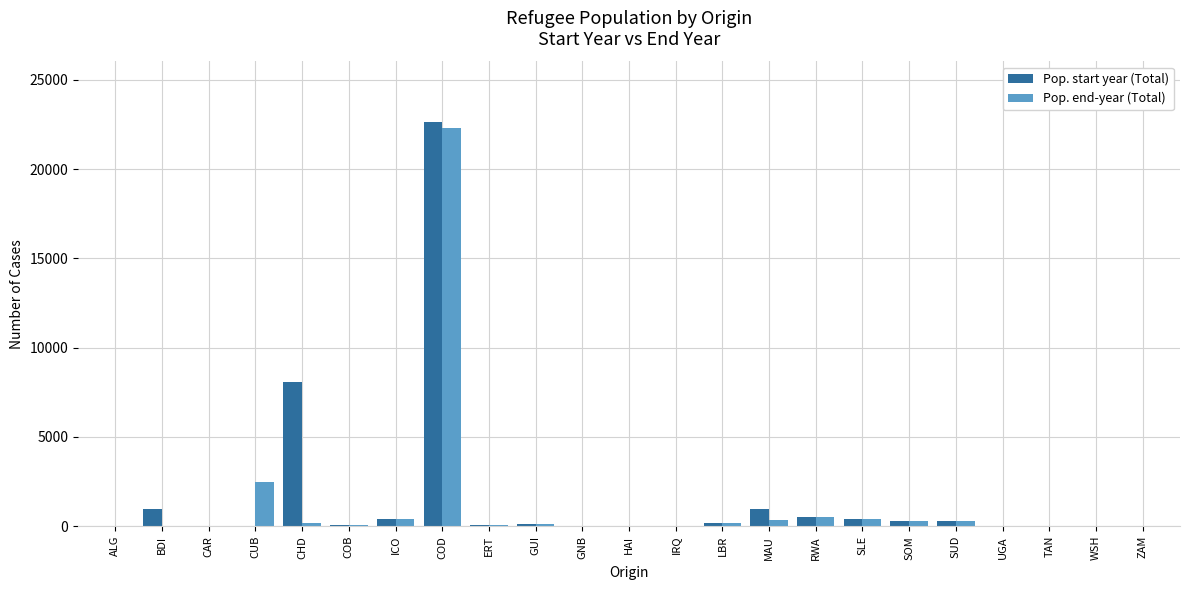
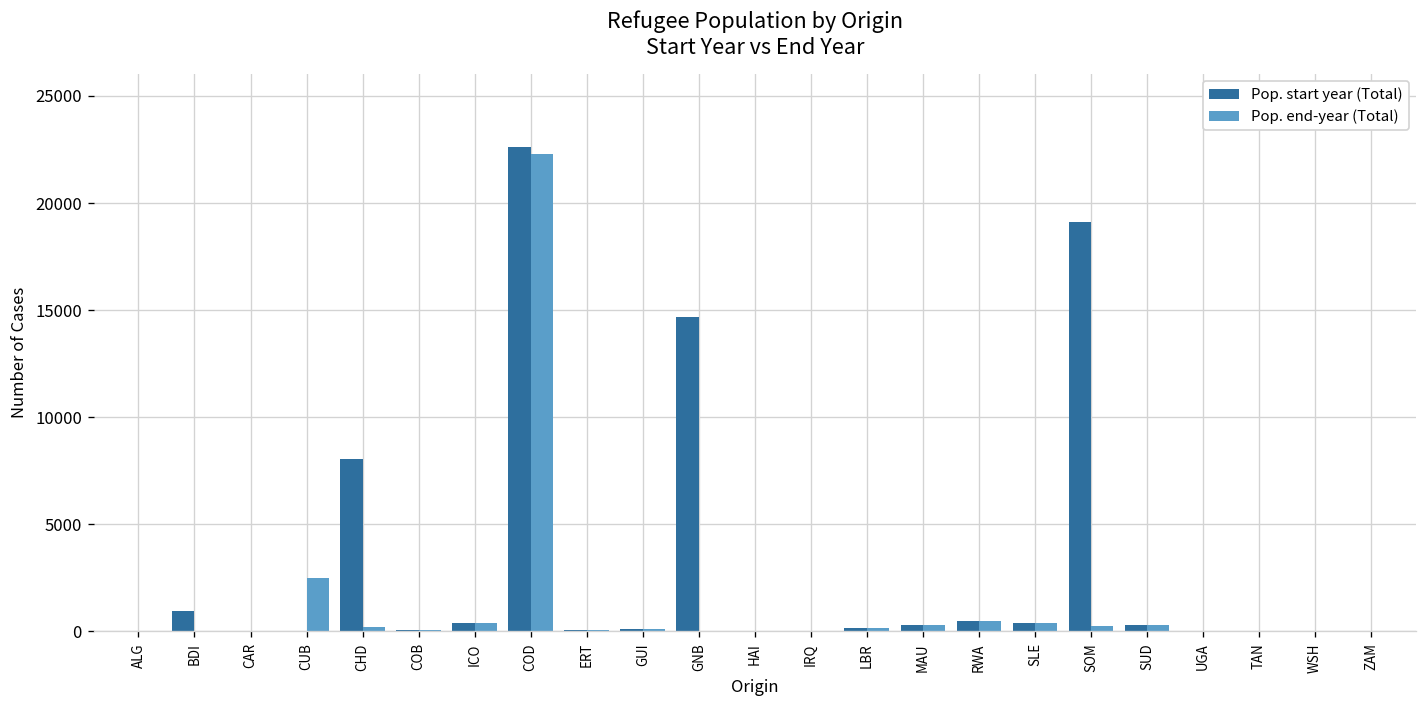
Pop. start year (Total), GNB: 0 -> 14700
Pop. start year (Total), MAU: 1000 -> 300
Pop. start year (Total), SOM: 300 -> 19100
